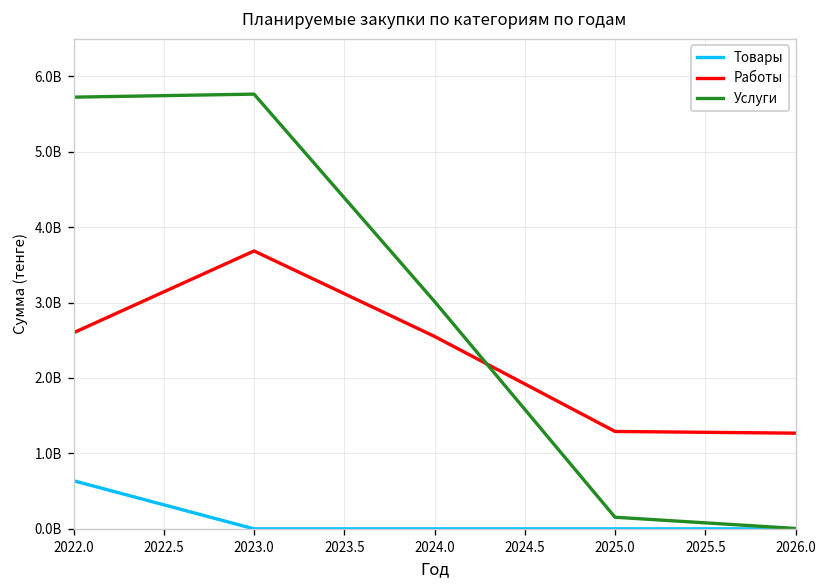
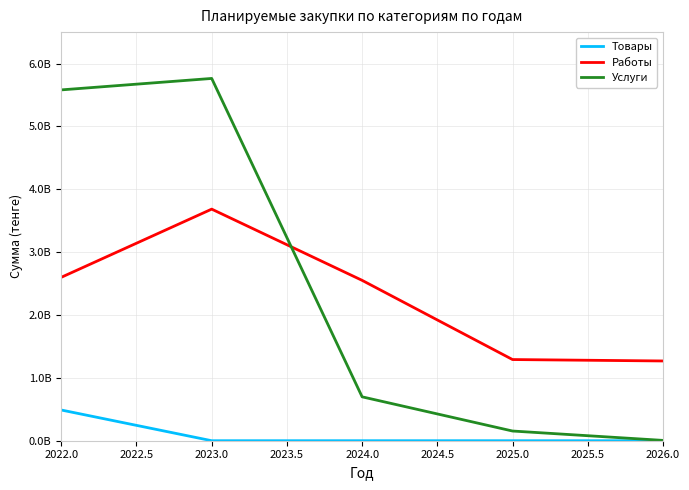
Товары, 2022.0: 600000000 -> 500000000
Услуги, 2022.0: 5700000000 -> 5600000000
Услуги, 2024.0: 3000000000 -> 700000000
